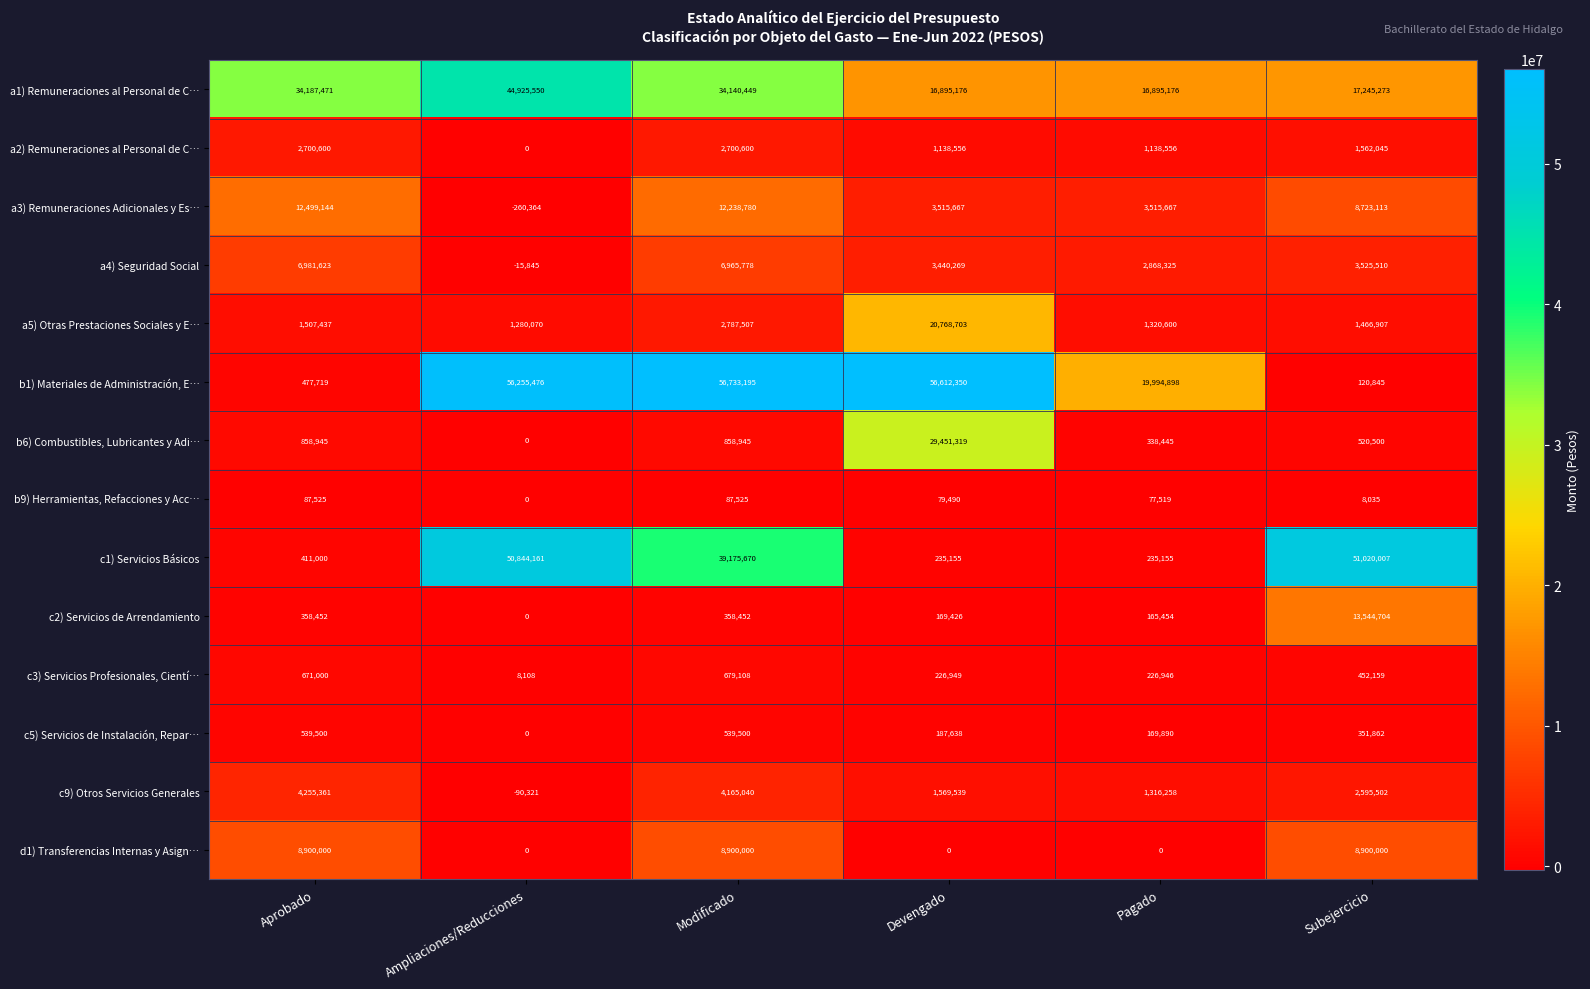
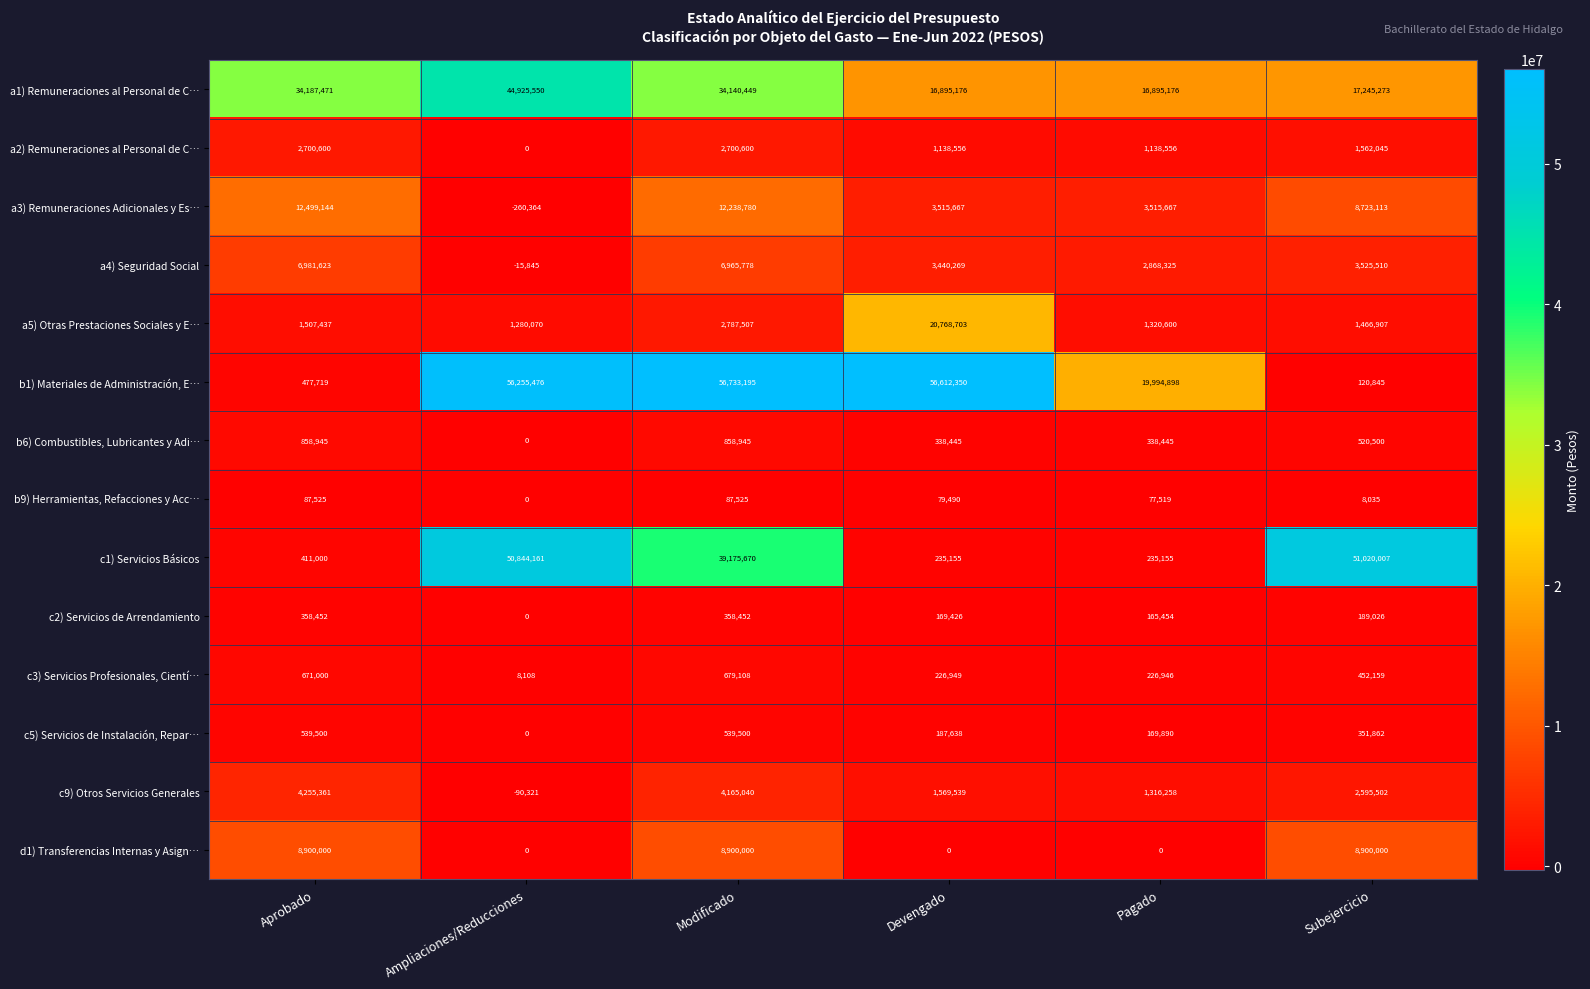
b6) Combustibles, Lubricantes y Adi…, Devengado: 29,451,319 -> 338,445
c2) Servicios de Arrendamiento, Subejercicio: 13,544,704 -> 189,026
